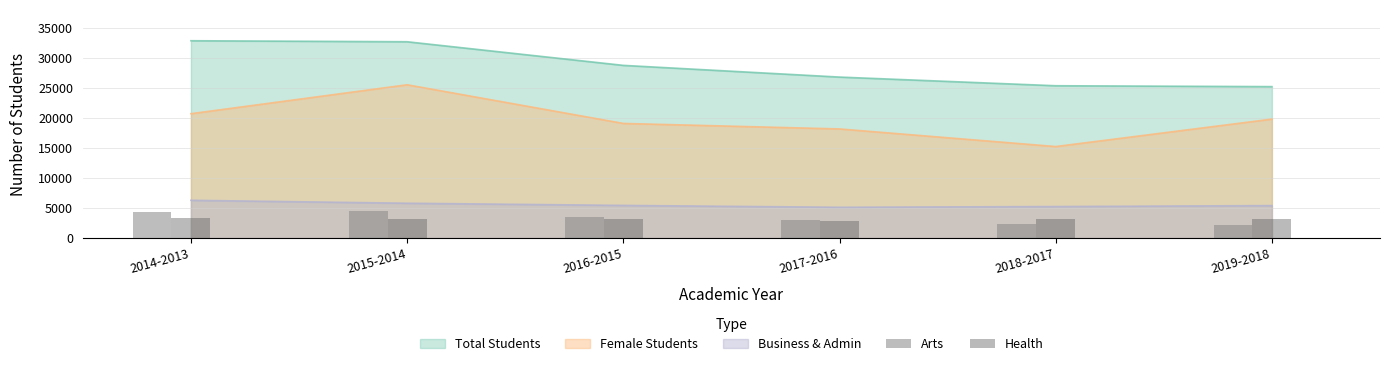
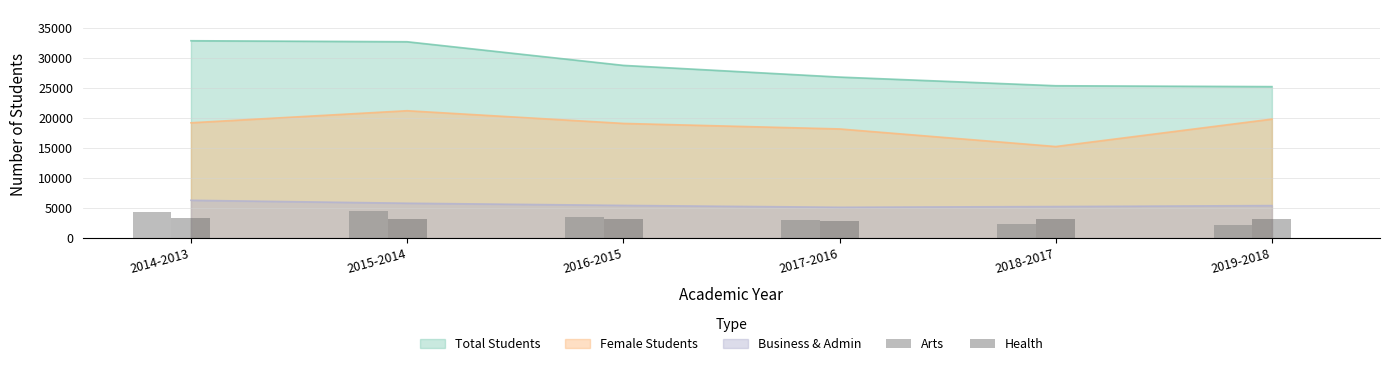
Female Students, 2014-2013: 21000 -> 19000
Female Students, 2015-2014: 26000 -> 21000
